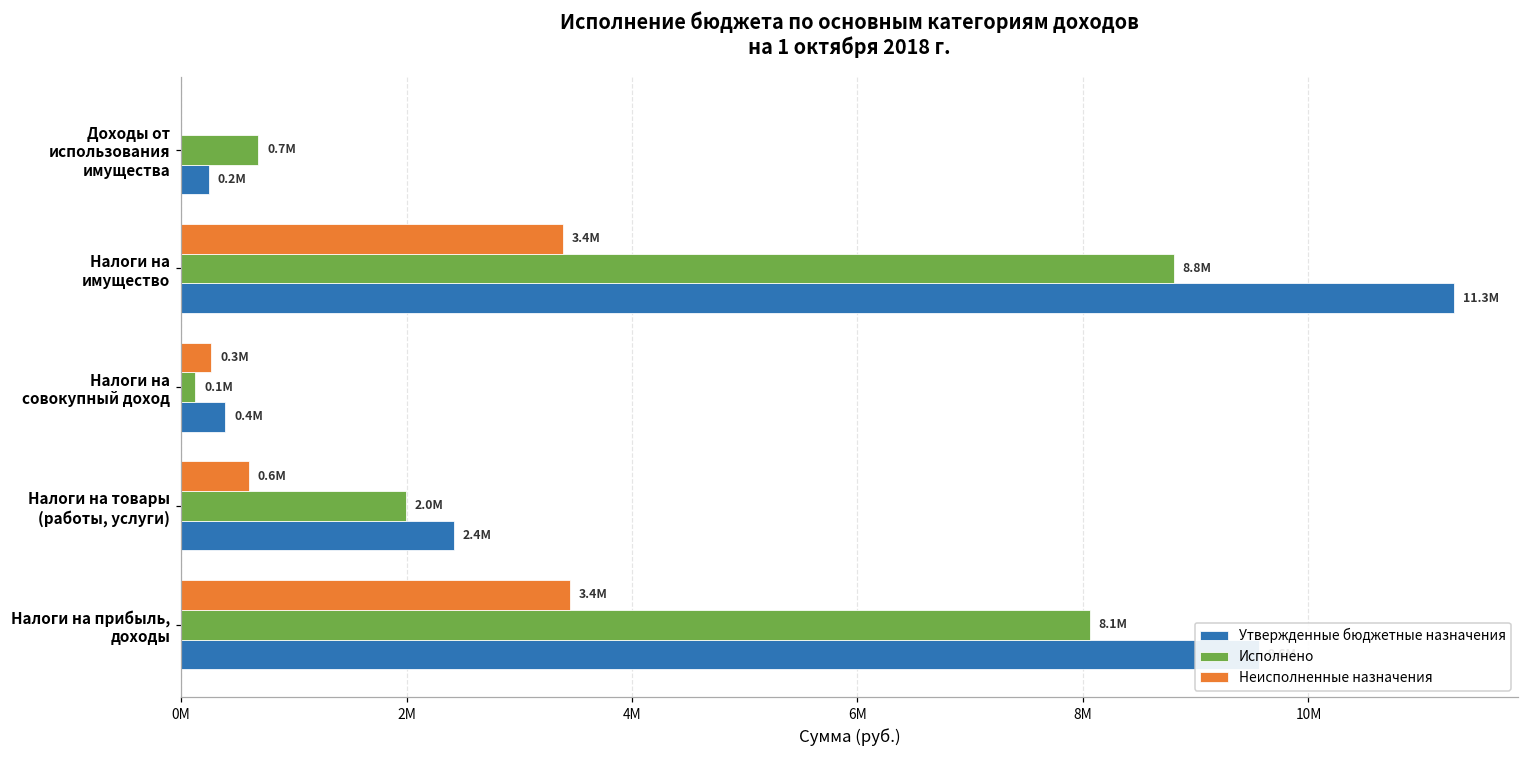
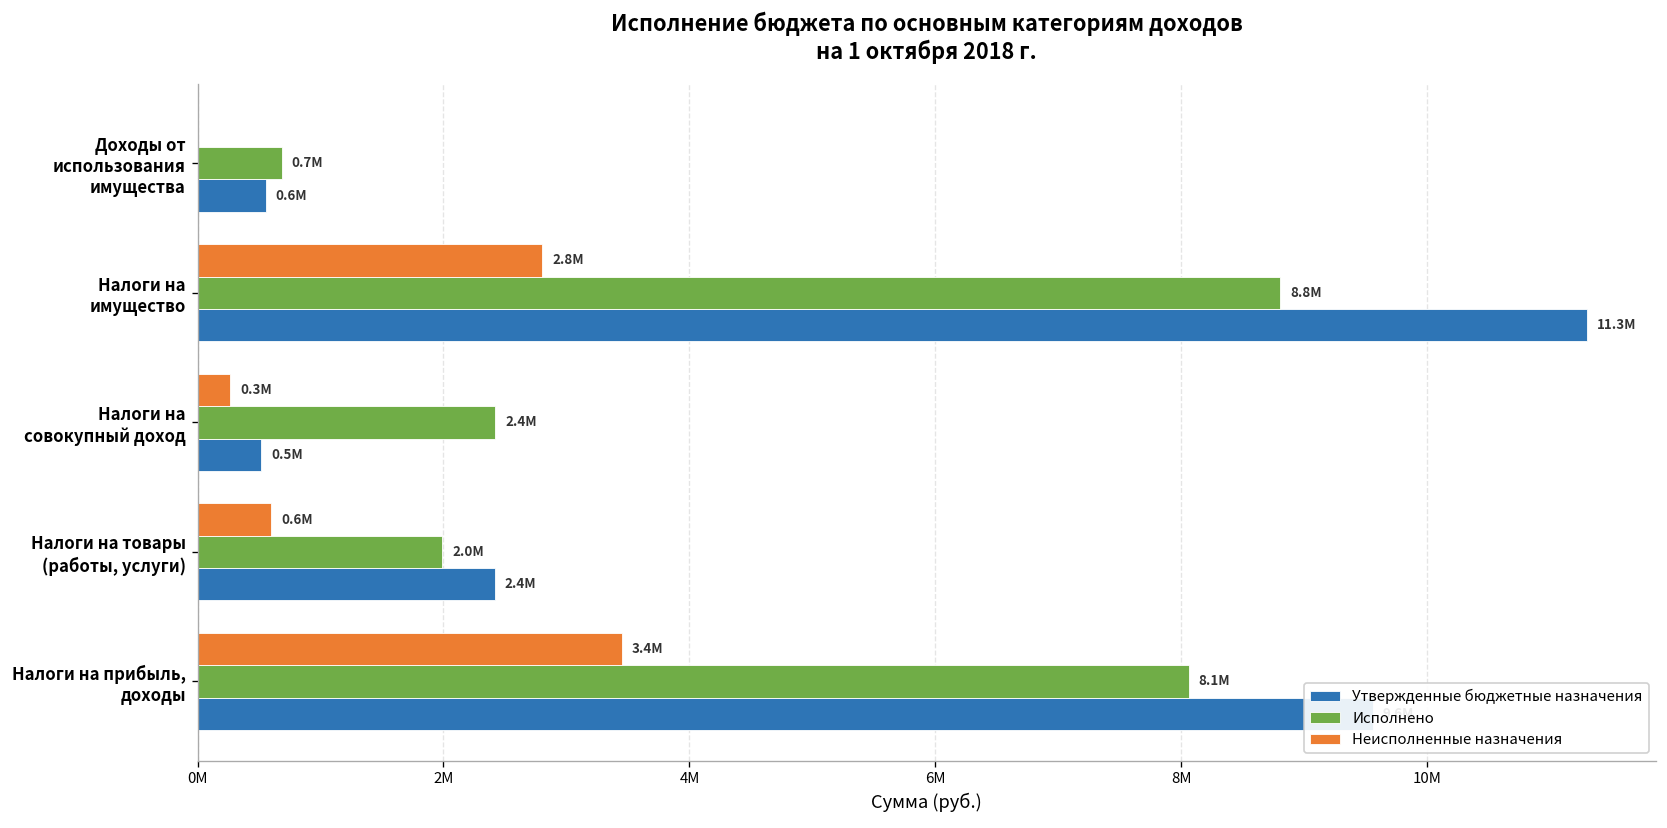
Утвержденные бюджетные назначения, Доходы от использования имущества: 0.2M -> 0.6M
Неисполненные назначения, Налоги на имущество: 3.4M -> 2.8M
Исполнено, Налоги на совокупный доход: 0.1M -> 2.4M
Утвержденные бюджетные назначения, Налоги на совокупный доход: 0.4M -> 0.5M
